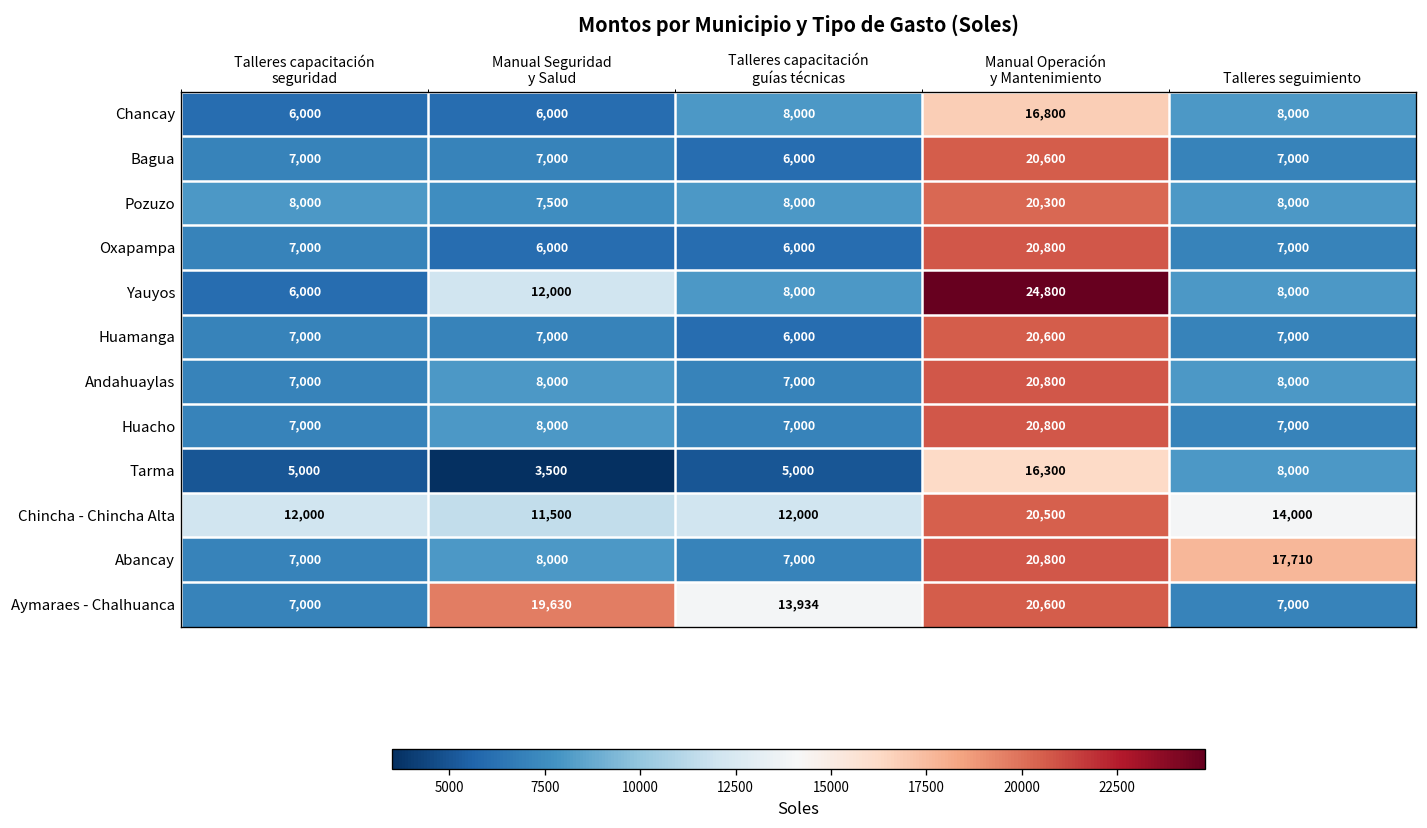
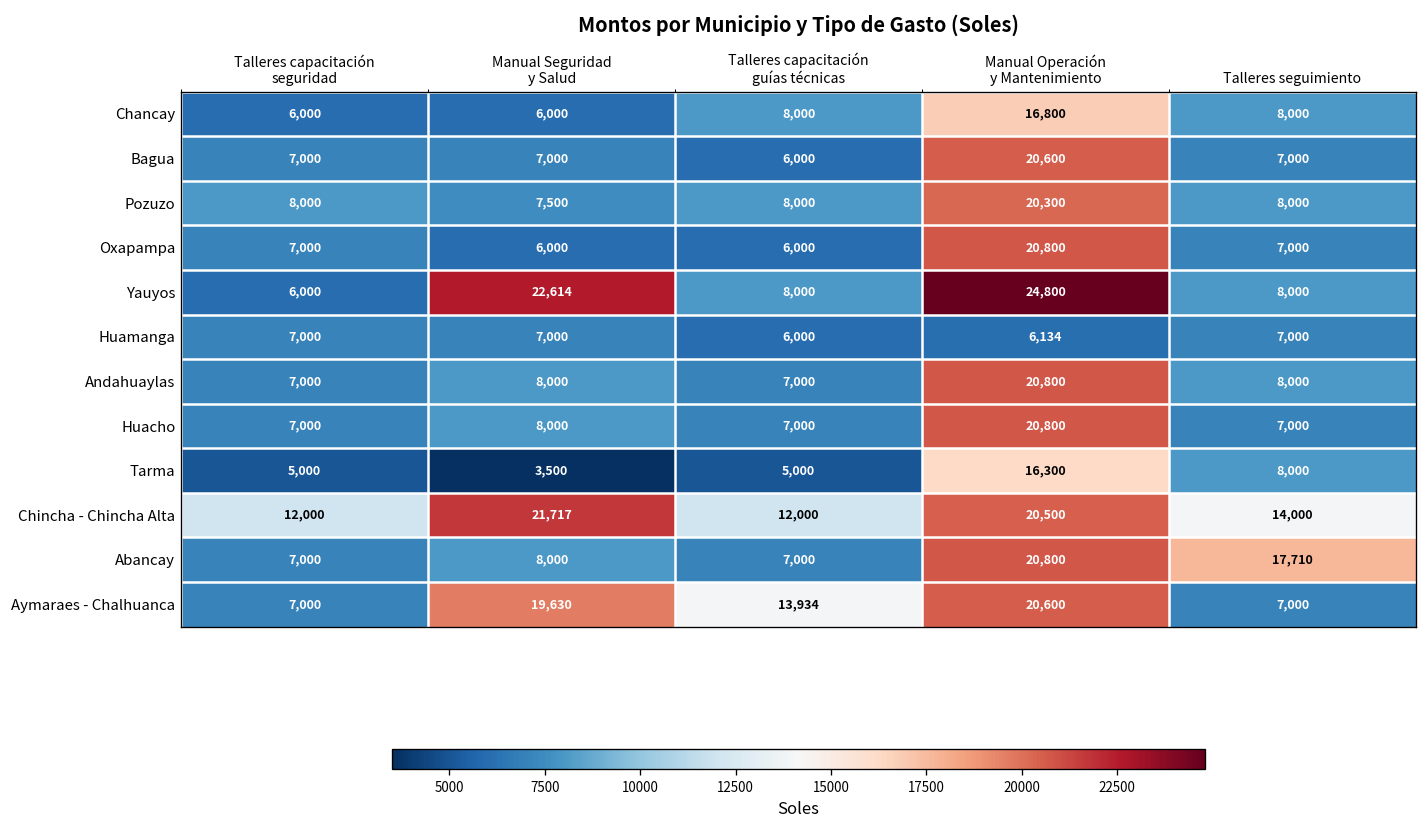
Yauyos, Manual Seguridad y Salud: 12,000 -> 22,614
Huamanga, Manual Operación y Mantenimiento: 20,600 -> 6,134
Chincha - Chincha Alta, Manual Seguridad y Salud: 11,500 -> 21,717
